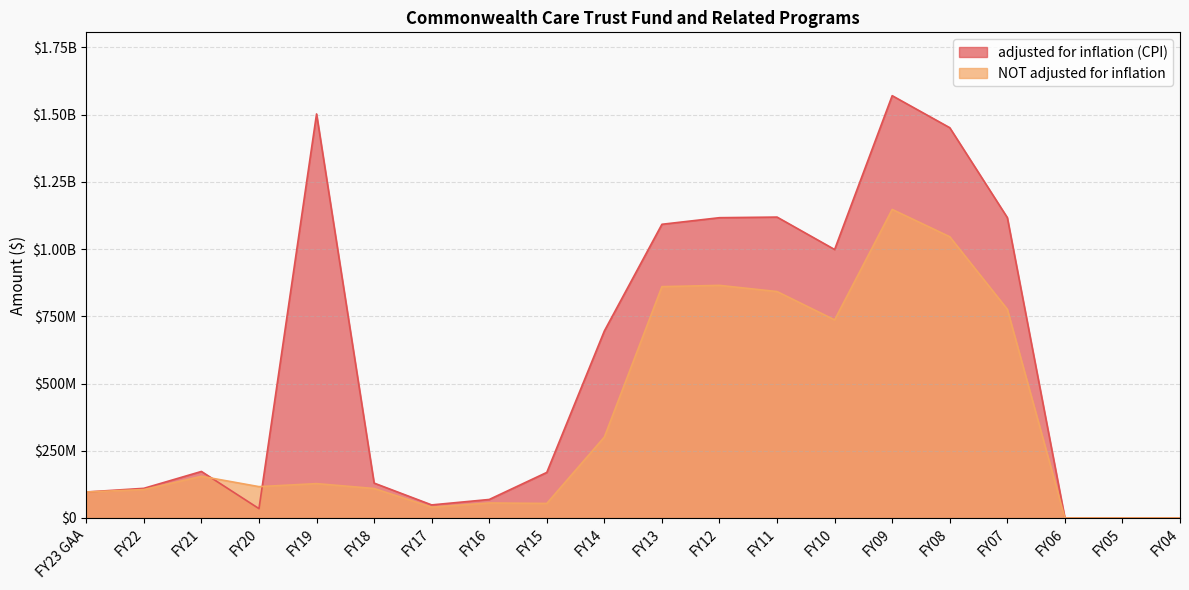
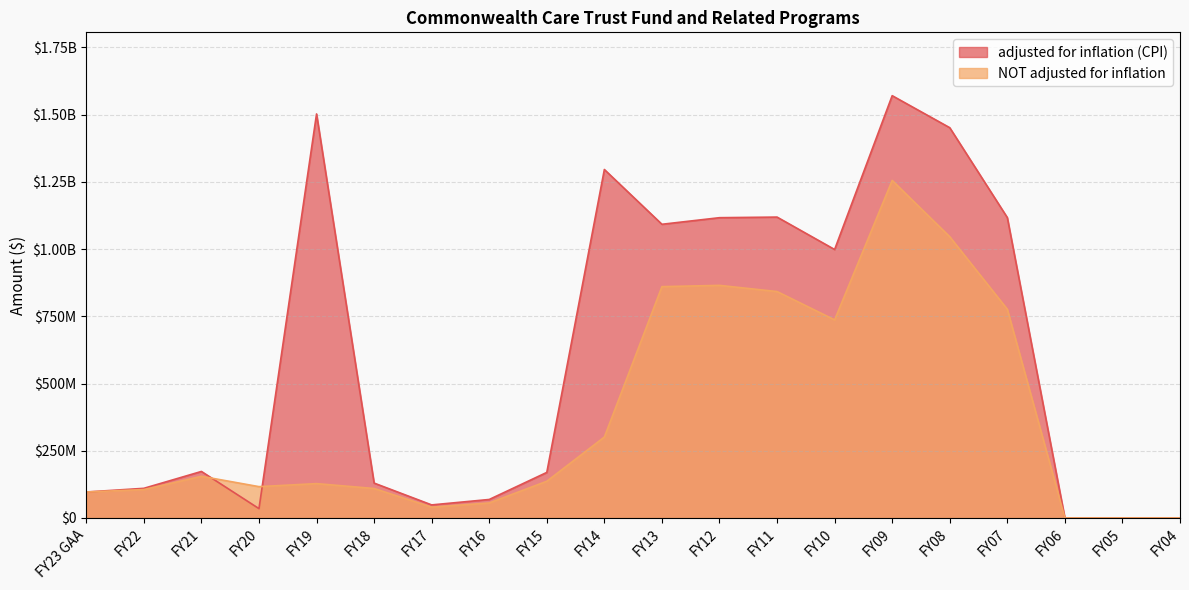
NOT adjusted for inflation, FY15: $50000000 -> $140000000
adjusted for inflation (CPI), FY14: $700000000 -> $1300000000
NOT adjusted for inflation, FY09: $1150000000 -> $1260000000
